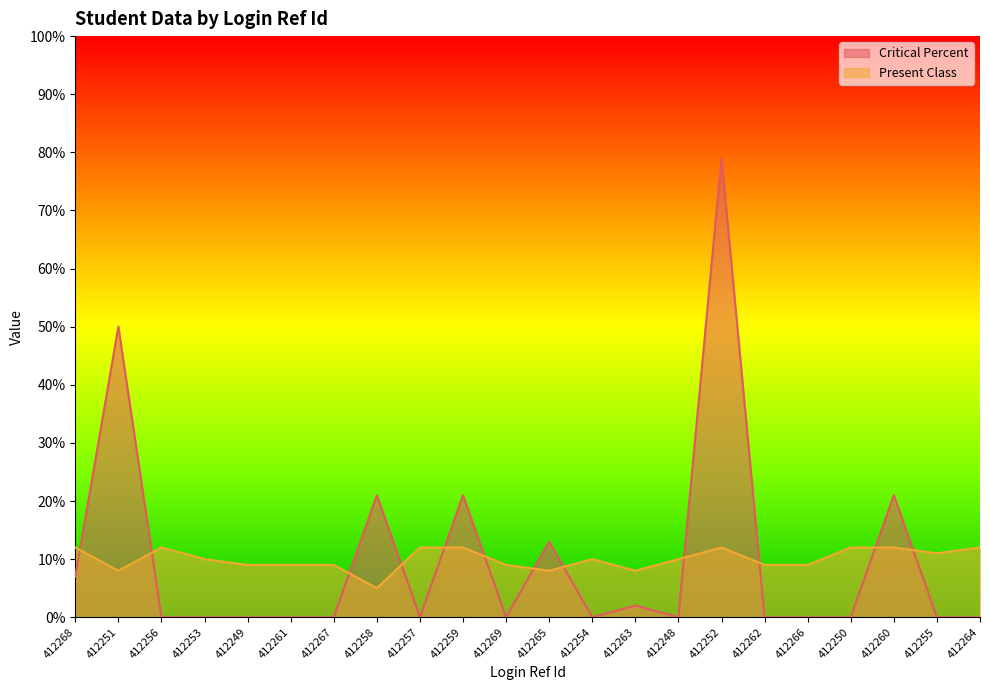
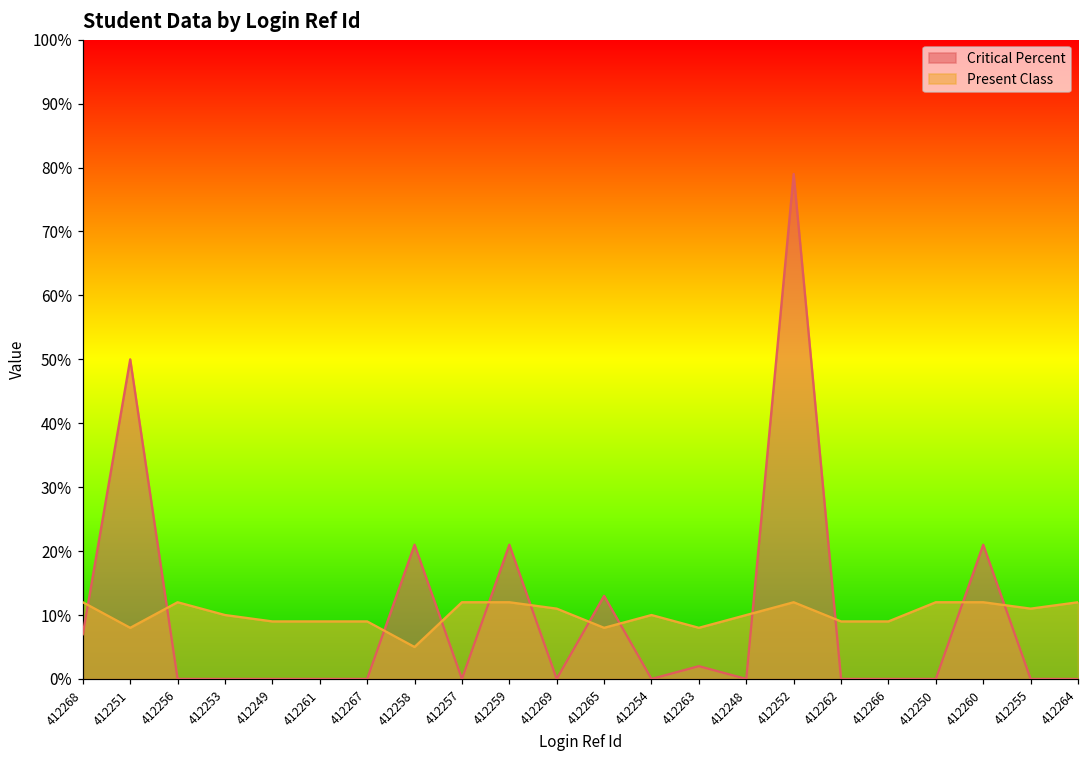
Present Class, 412269: 9% -> 11%
